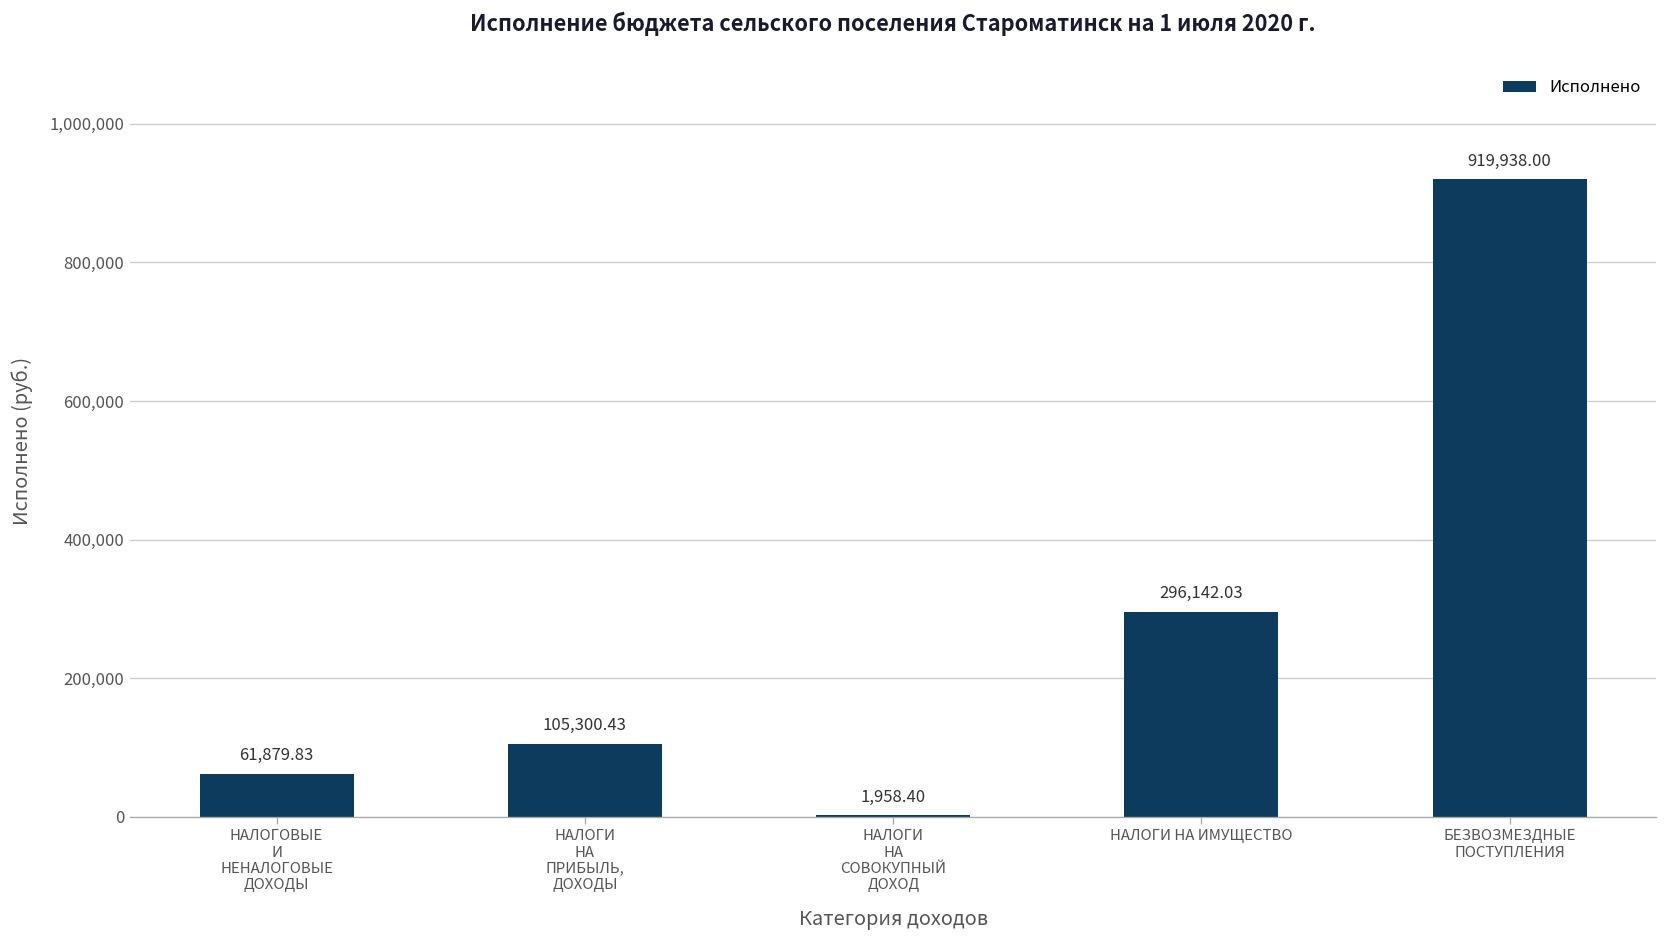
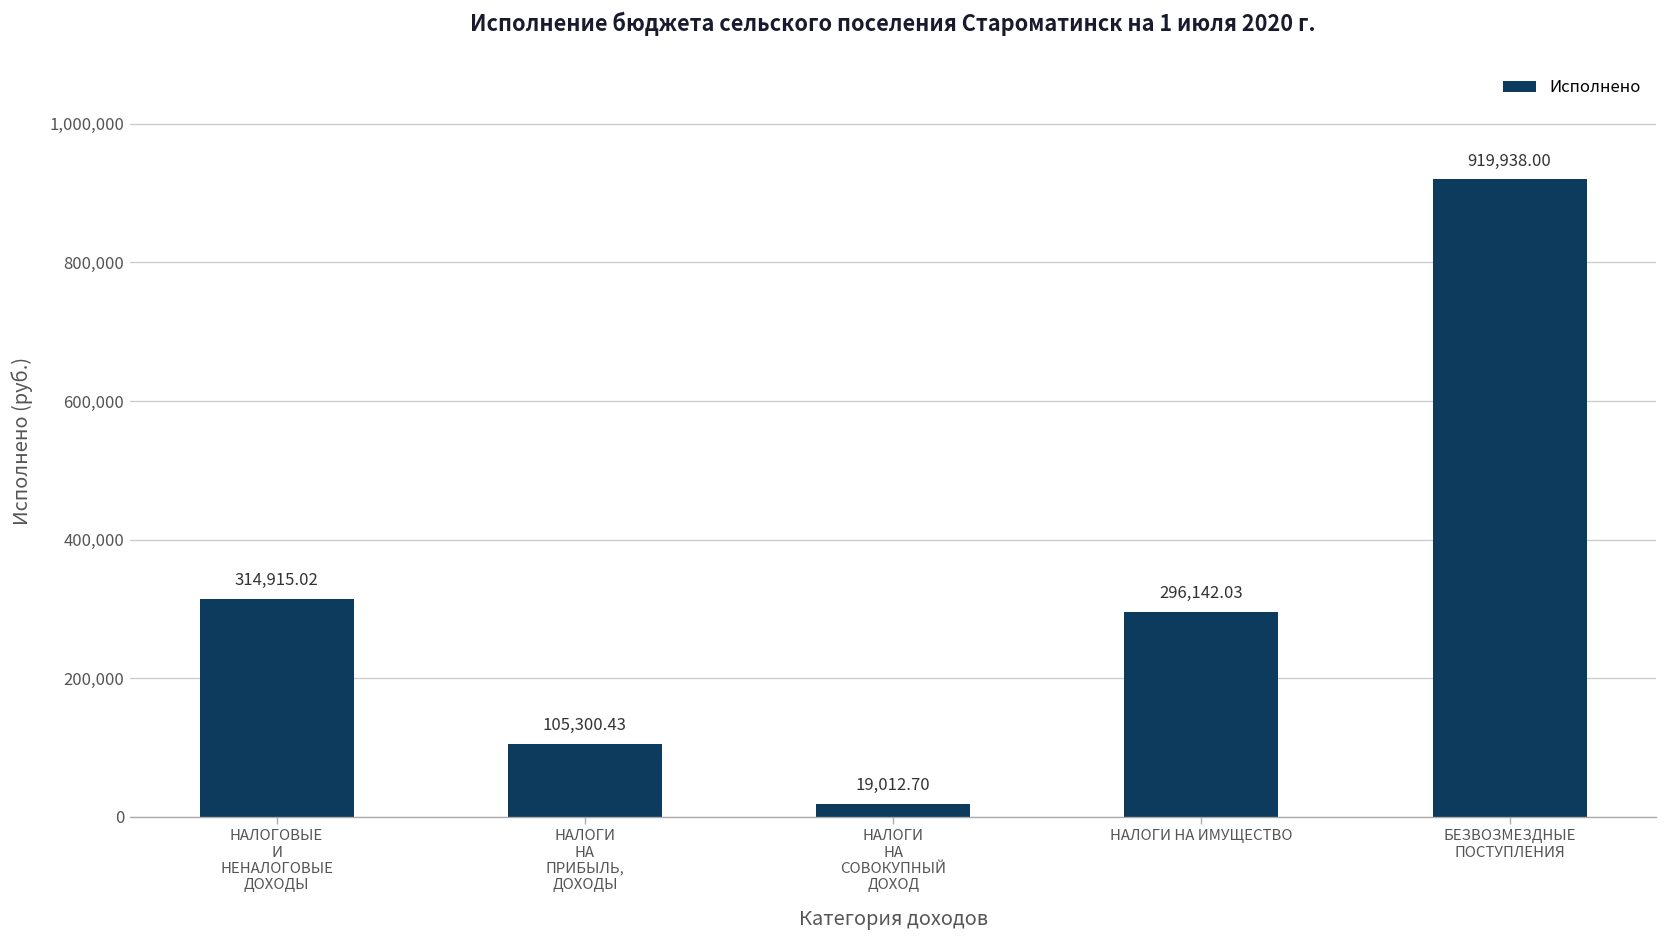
НАЛОГОВЫЕ И НЕНАЛОГОВЫЕ ДОХОДЫ: 61,879.83 -> 314,915.02
НАЛОГИ НА СОВОКУПНЫЙ ДОХОД: 1,958.40 -> 19,012.70
